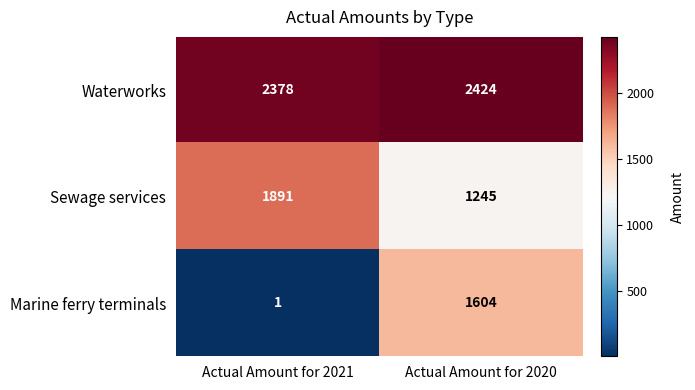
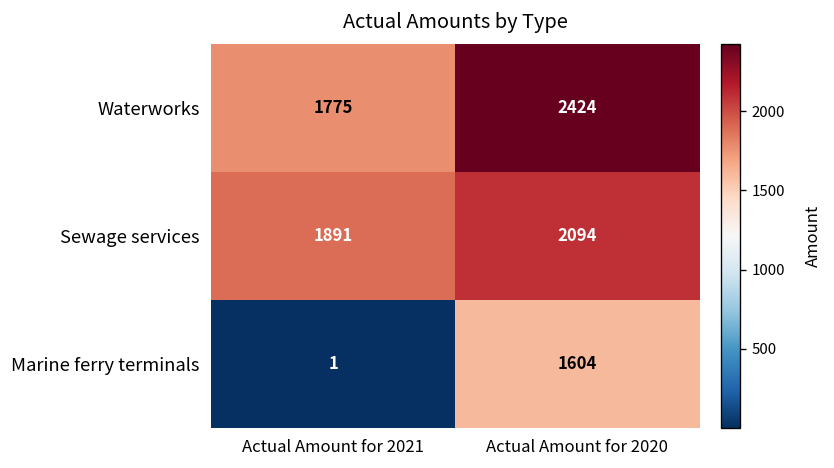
Waterworks, Actual Amount for 2021: 2378 -> 1775
Sewage services, Actual Amount for 2020: 1245 -> 2094
